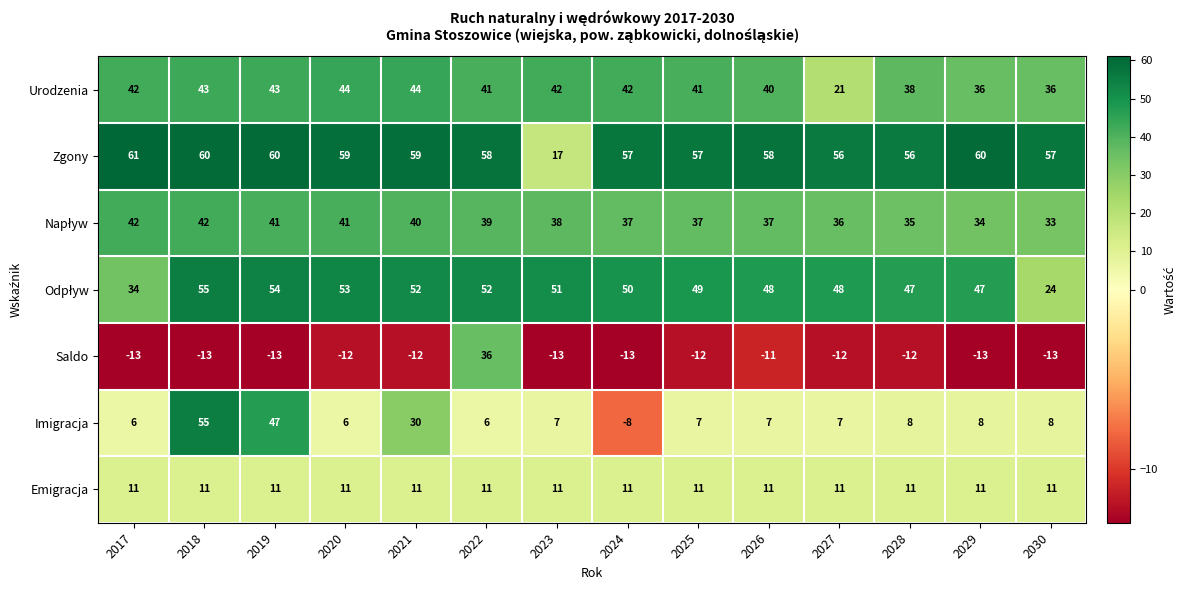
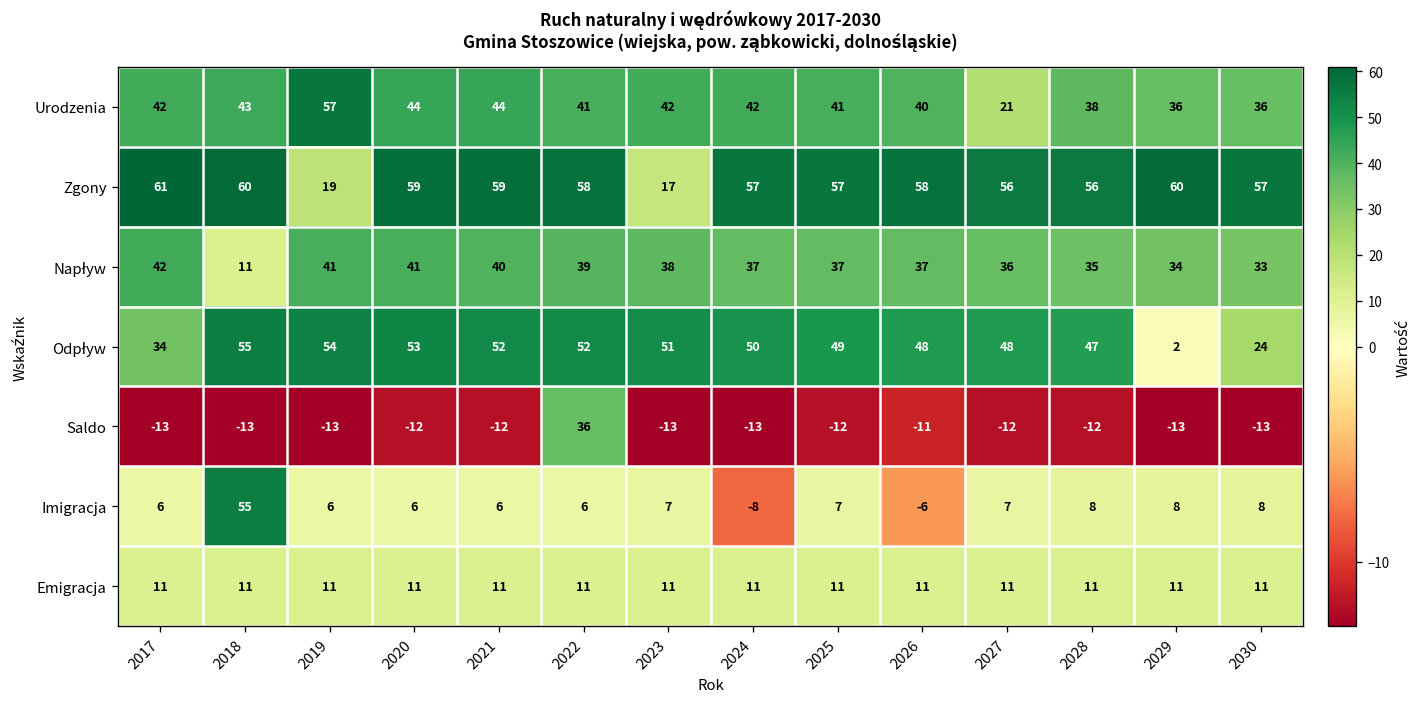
Urodzenia, 2019: 43 -> 57
Zgony, 2019: 60 -> 19
Napływ, 2018: 42 -> 11
Odpływ, 2029: 47 -> 2
Imigracja, 2019: 47 -> 6
Imigracja, 2021: 30 -> 6
Imigracja, 2026: 7 -> -6
